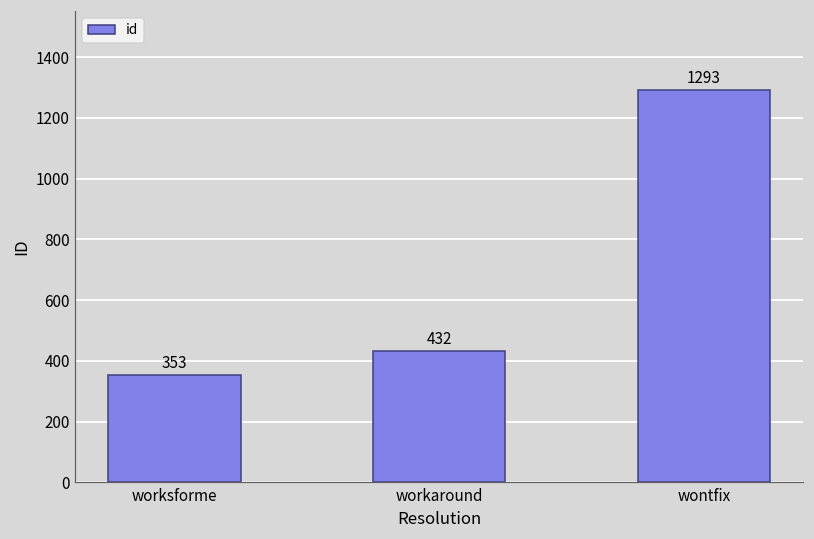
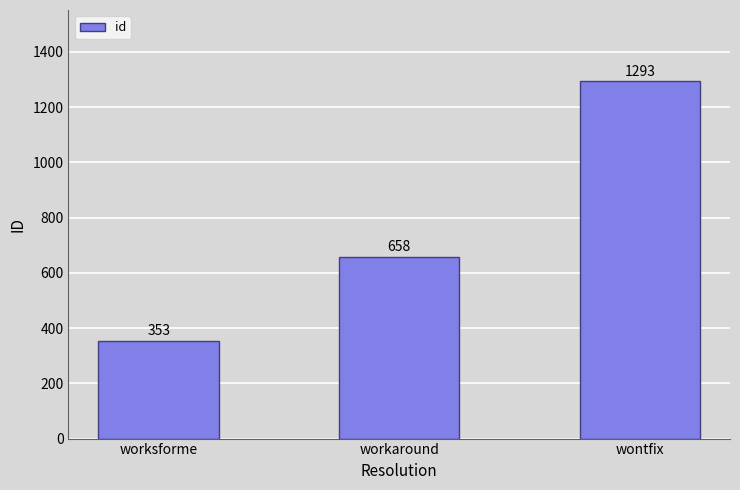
workaround: 432 -> 658
